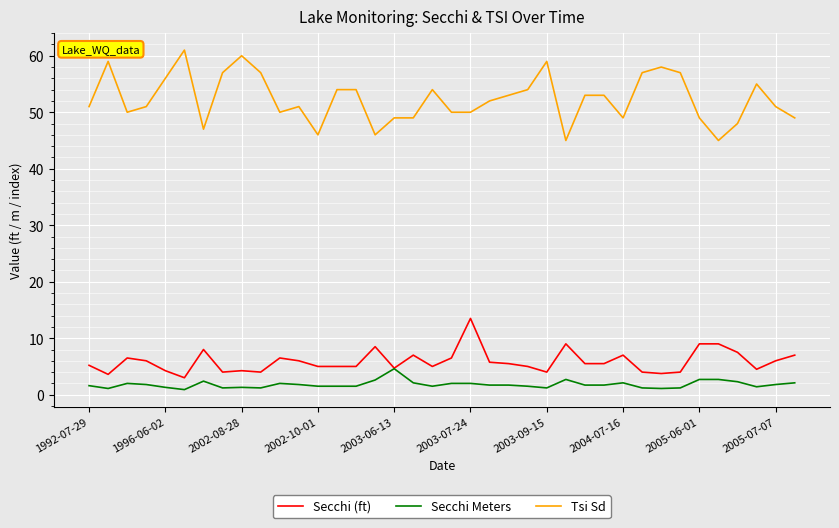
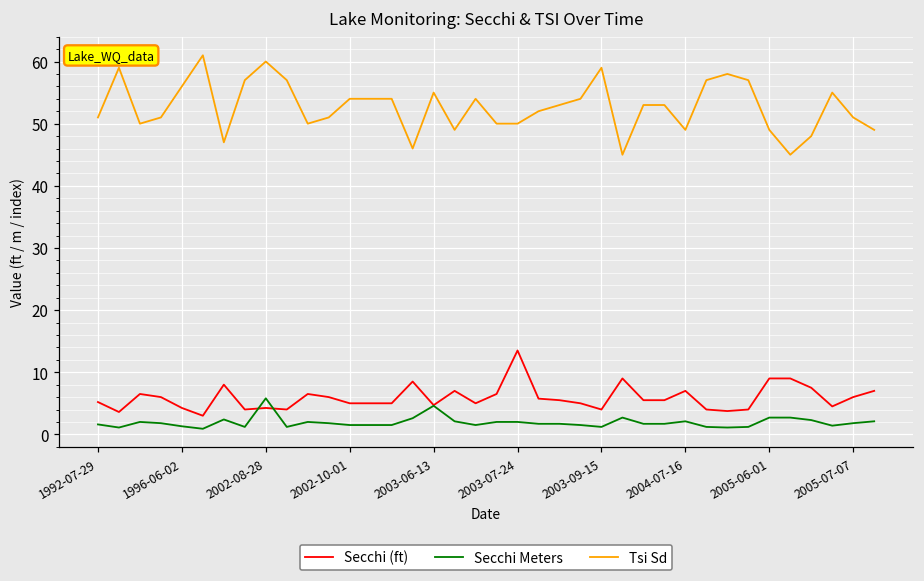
Secchi Meters, 2002-08-28: 1 -> 6
Tsi Sd, 2002-10-01: 46 -> 54
Tsi Sd, 2003-06-13: 49 -> 55
